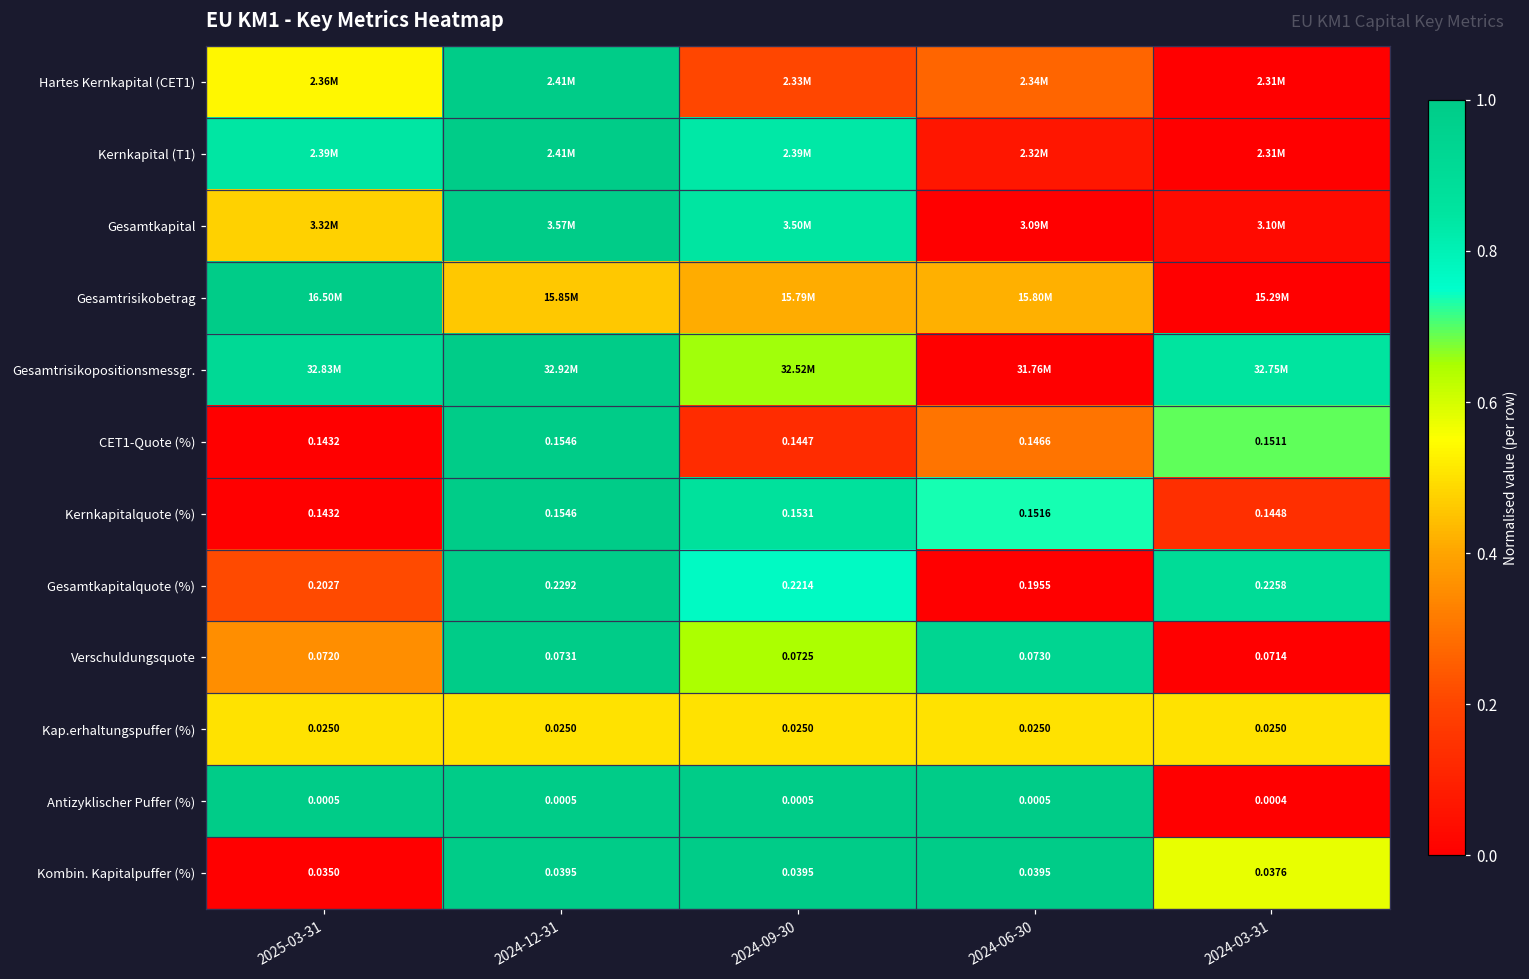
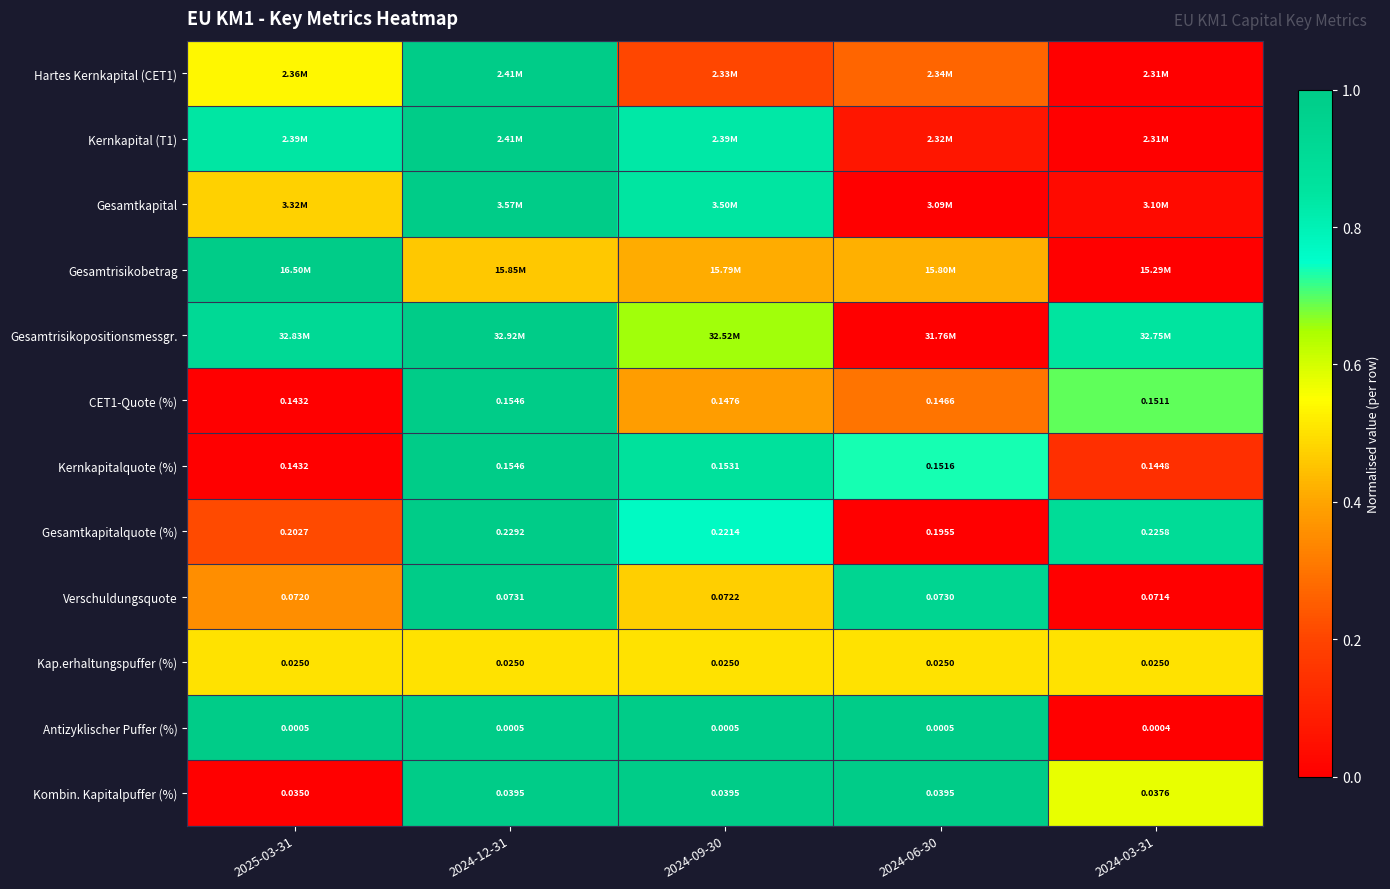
CET1-Quote (%), 2024-09-30: 0.1447 -> 0.1476
Verschuldungsquote, 2024-09-30: 0.0725 -> 0.0722
